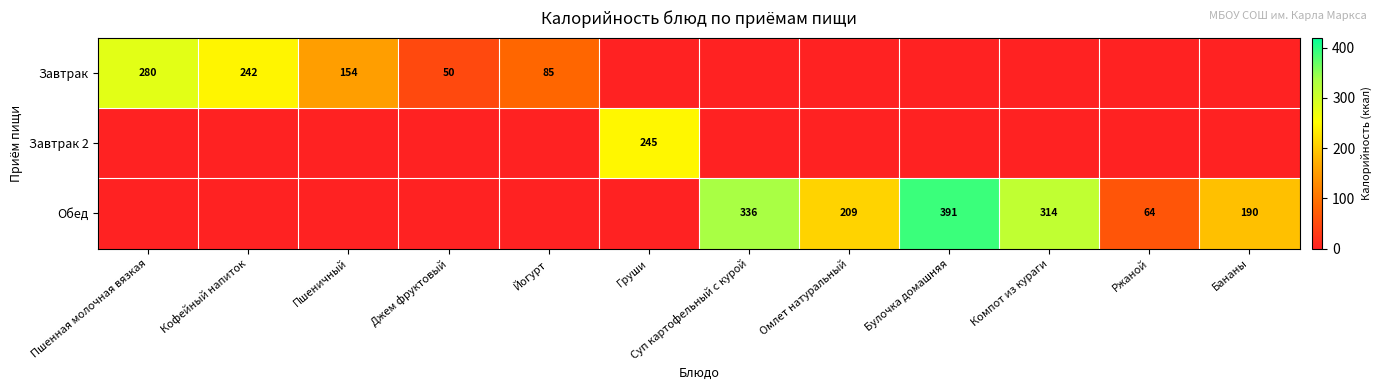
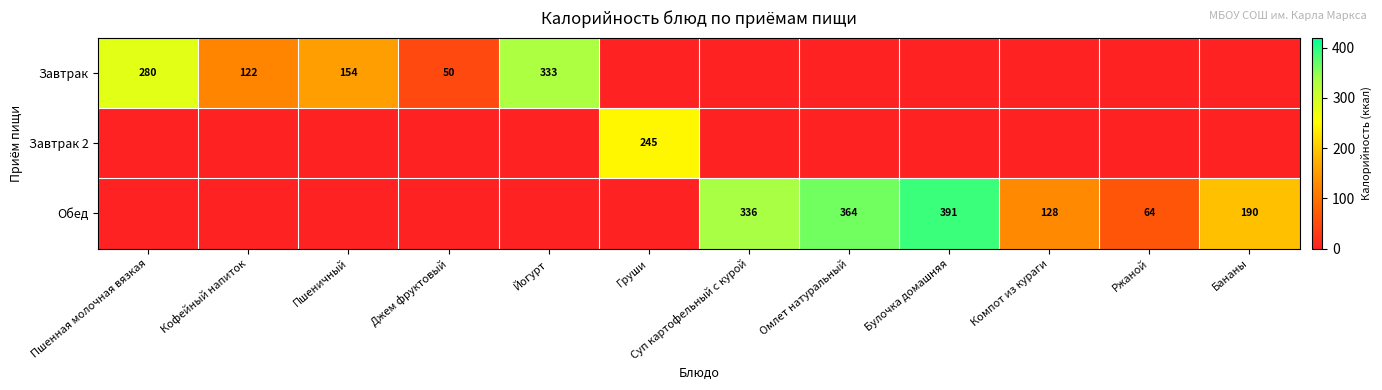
Завтрак, Кофейный напиток: 242 -> 122
Завтрак, Йогурт: 85 -> 333
Обед, Омлет натуральный: 209 -> 364
Обед, Компот из кураги: 314 -> 128
